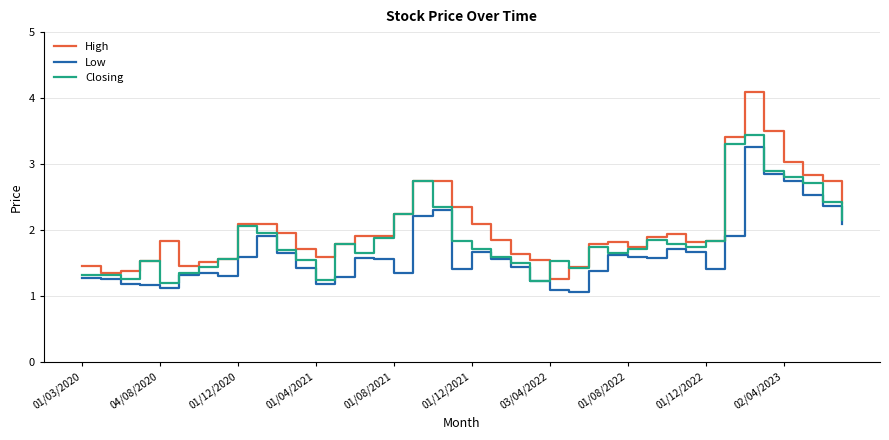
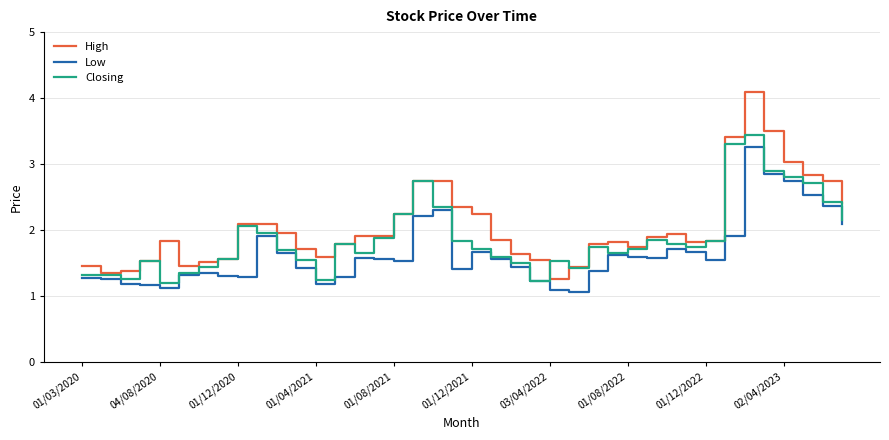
Low, 01/12/2020: 1.6 -> 1.3
Low, 01/08/2021: 1.4 -> 1.5
High, 01/12/2021: 2.1 -> 2.2
Low, 01/12/2022: 1.4 -> 1.6
